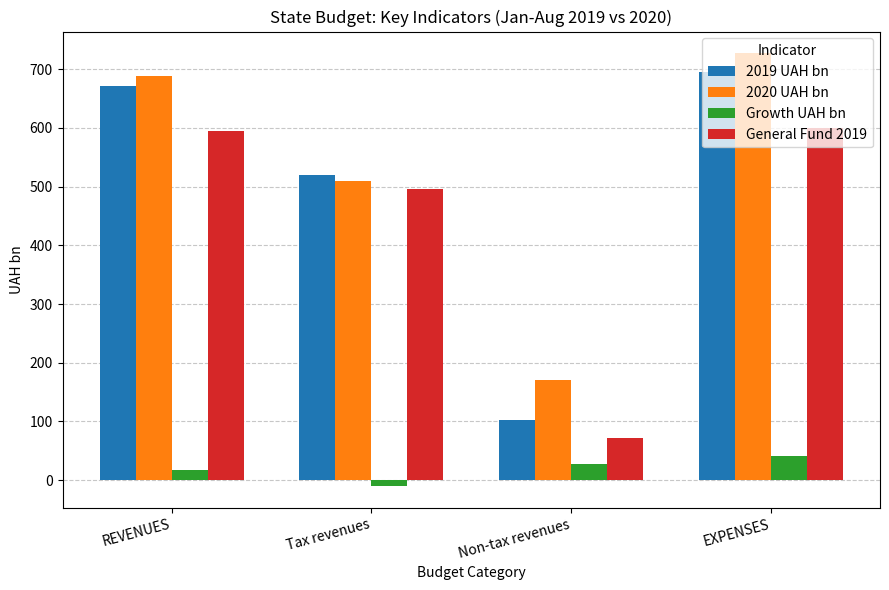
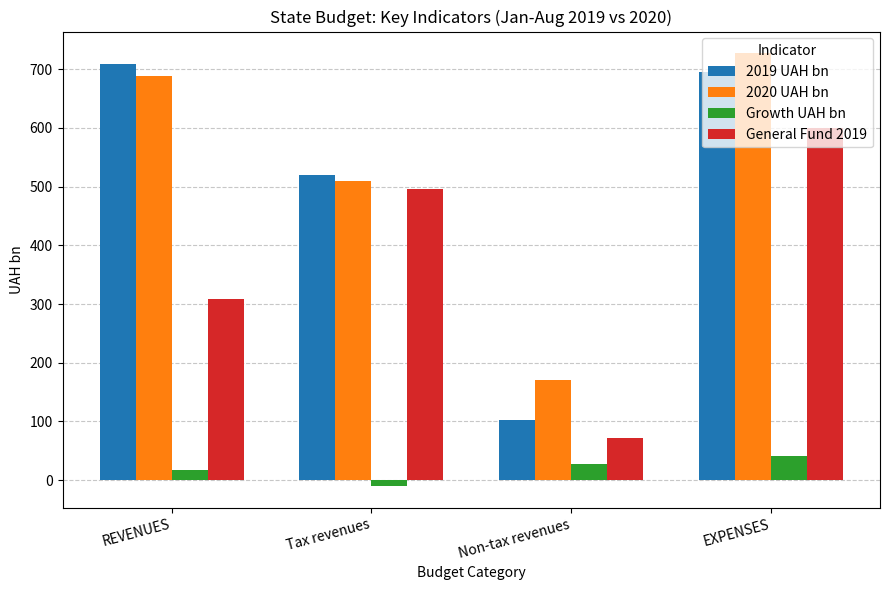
2019 UAH bn, REVENUES: 670 -> 710
General Fund 2019, REVENUES: 590 -> 310
